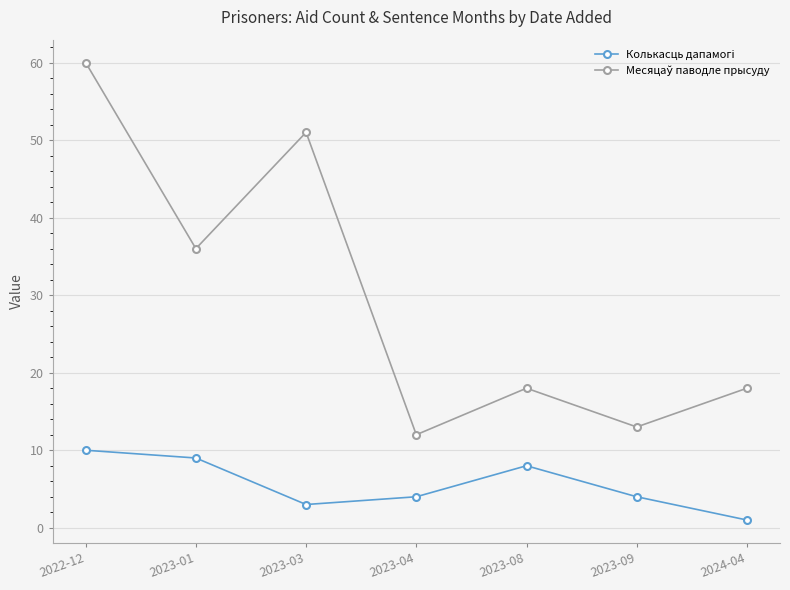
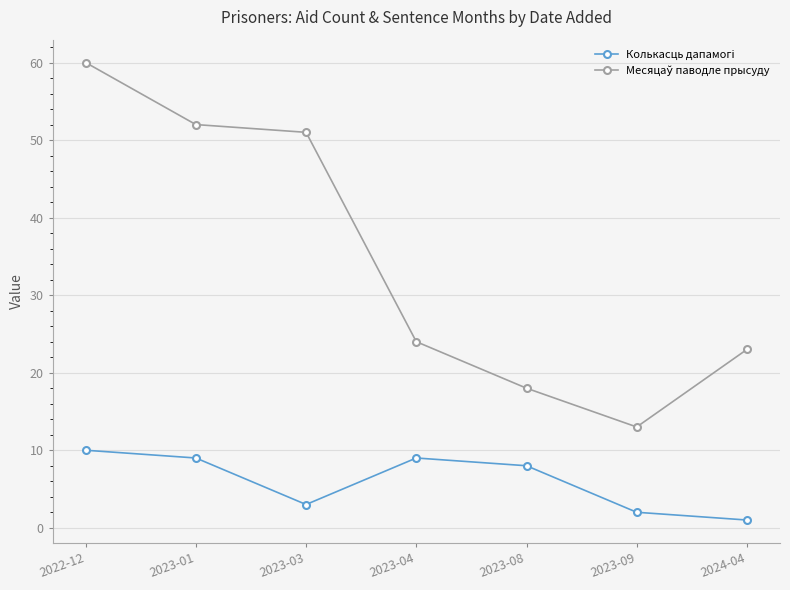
Месяцаў паводле прысуду, 2023-01: 36 -> 52
Колькасць дапамогі, 2023-04: 4 -> 9
Месяцаў паводле прысуду, 2023-04: 12 -> 24
Колькасць дапамогі, 2023-09: 4 -> 2
Месяцаў паводле прысуду, 2024-04: 18 -> 23
